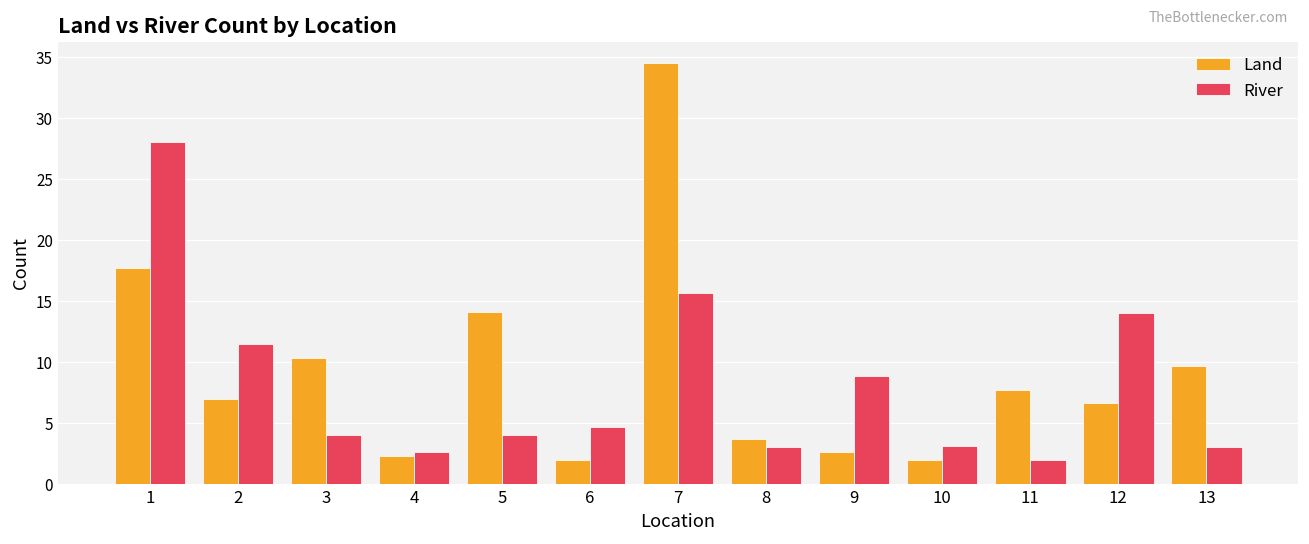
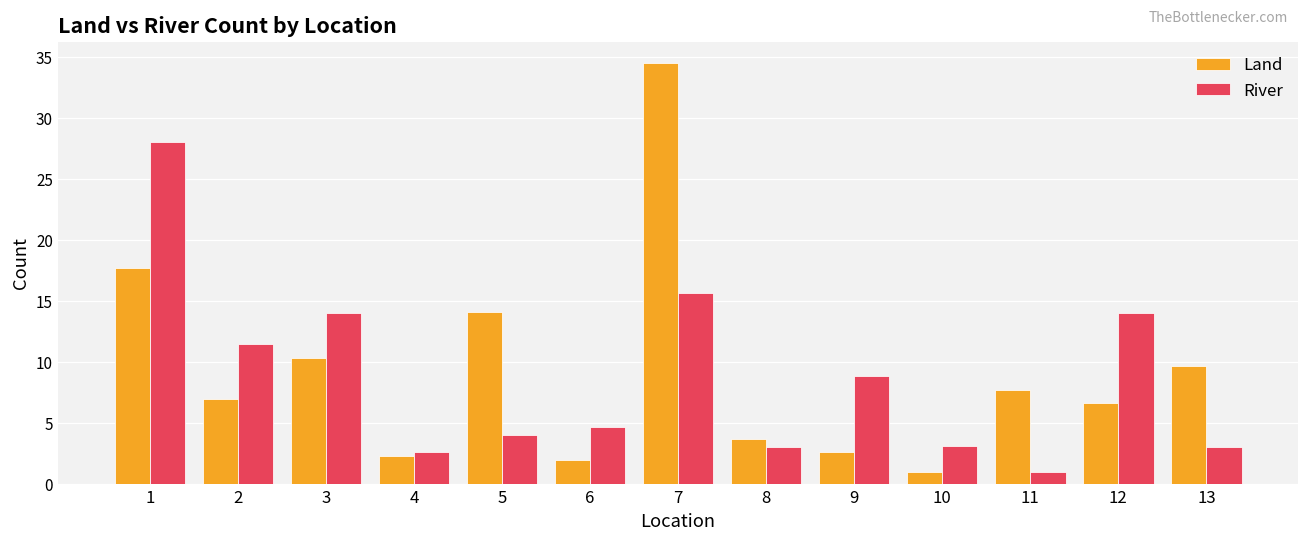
River, 3: 4 -> 14
Land, 10: 2 -> 1
River, 11: 2 -> 1
